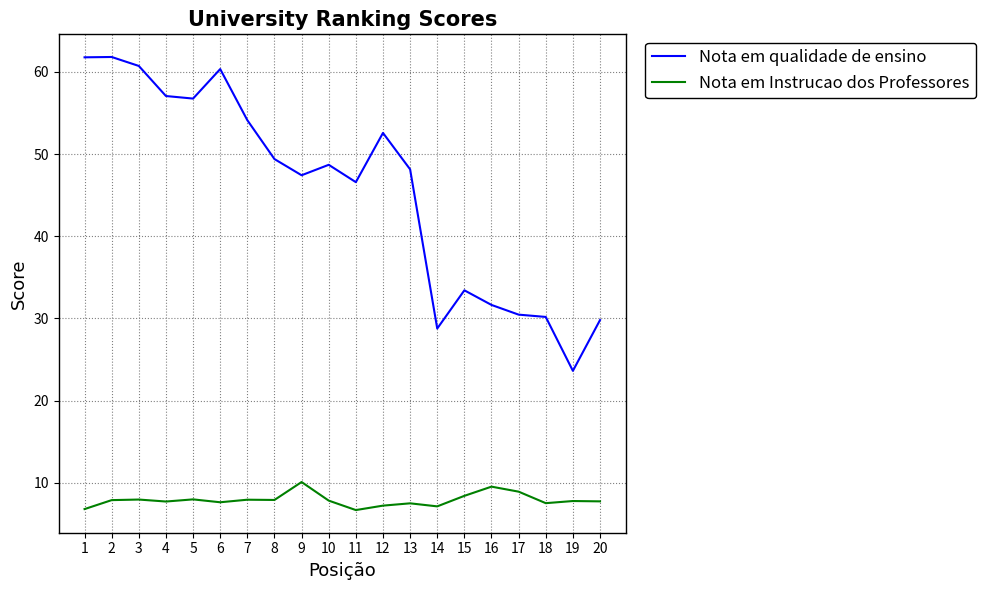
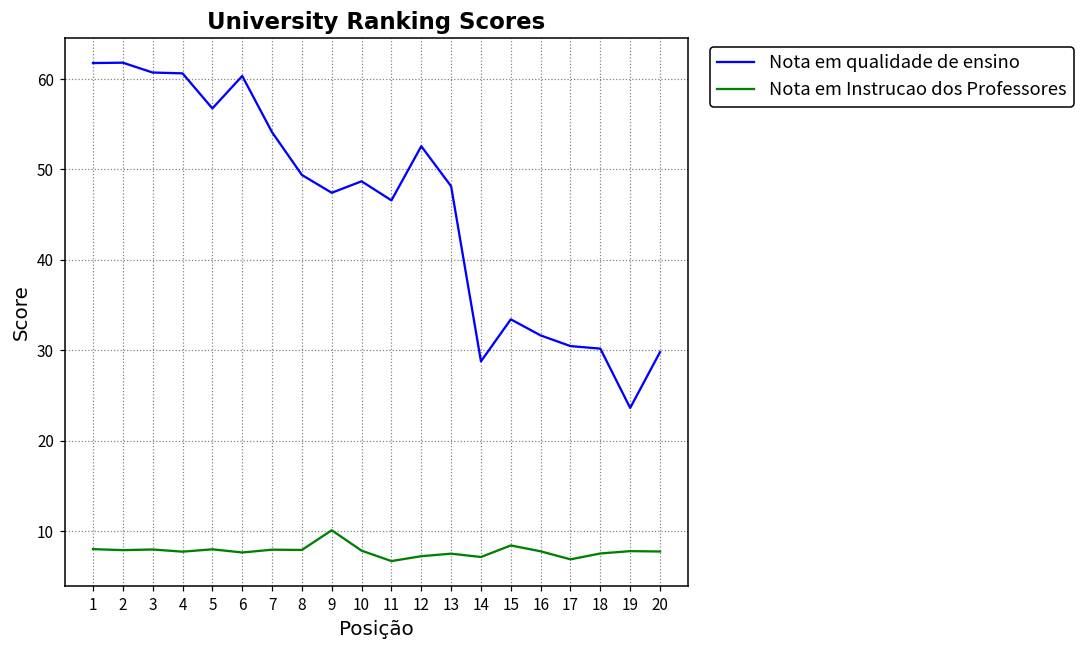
Nota em Instrucao dos Professores, 1: 7 -> 8
Nota em qualidade de ensino, 4: 57 -> 61
Nota em Instrucao dos Professores, 16: 10 -> 8
Nota em Instrucao dos Professores, 17: 9 -> 7
